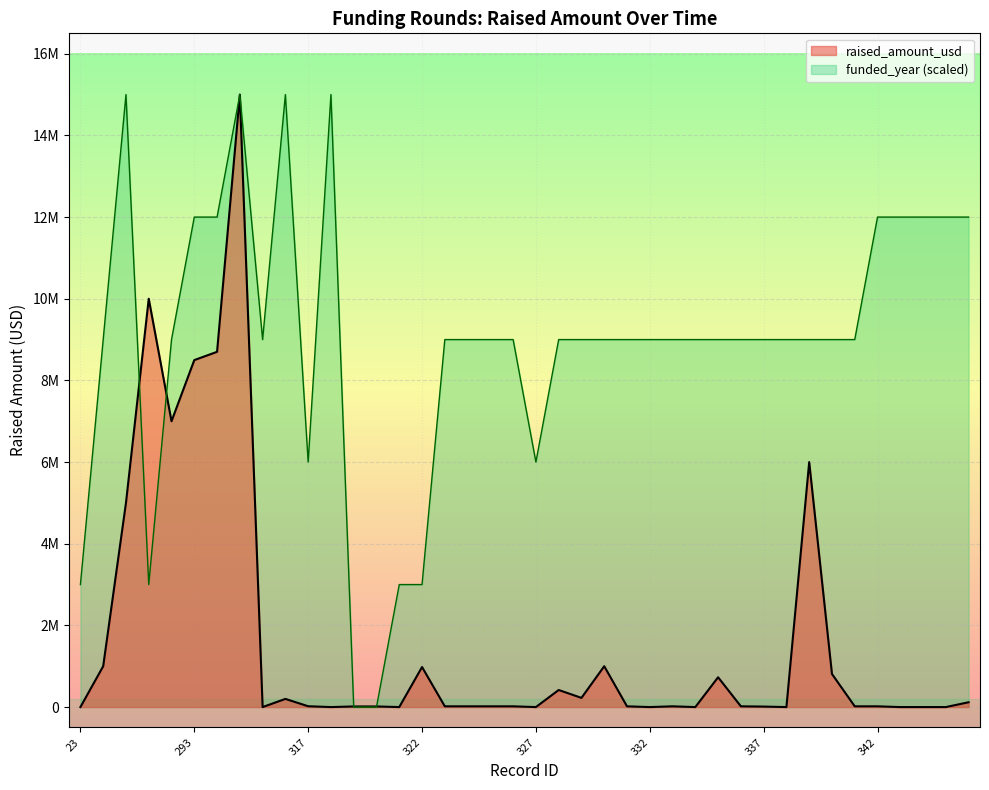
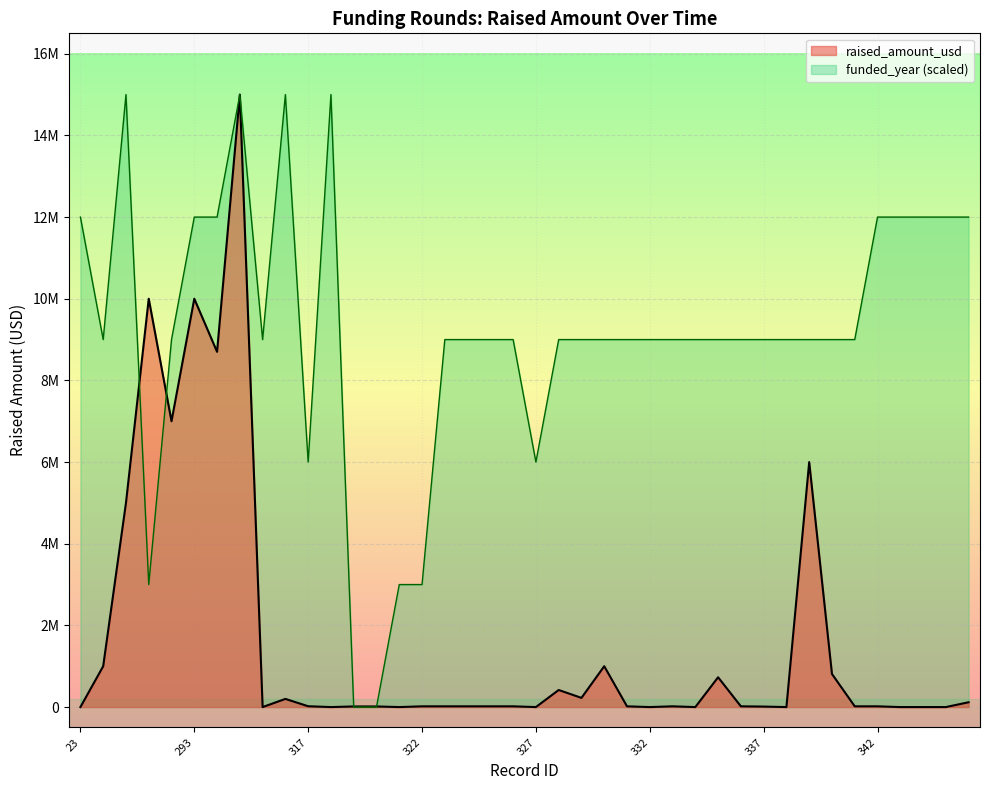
funded_year (scaled), 23: 3000000 -> 12000000
raised_amount_usd, 293: 8500000 -> 10000000
raised_amount_usd, 322: 1000000 -> 0
